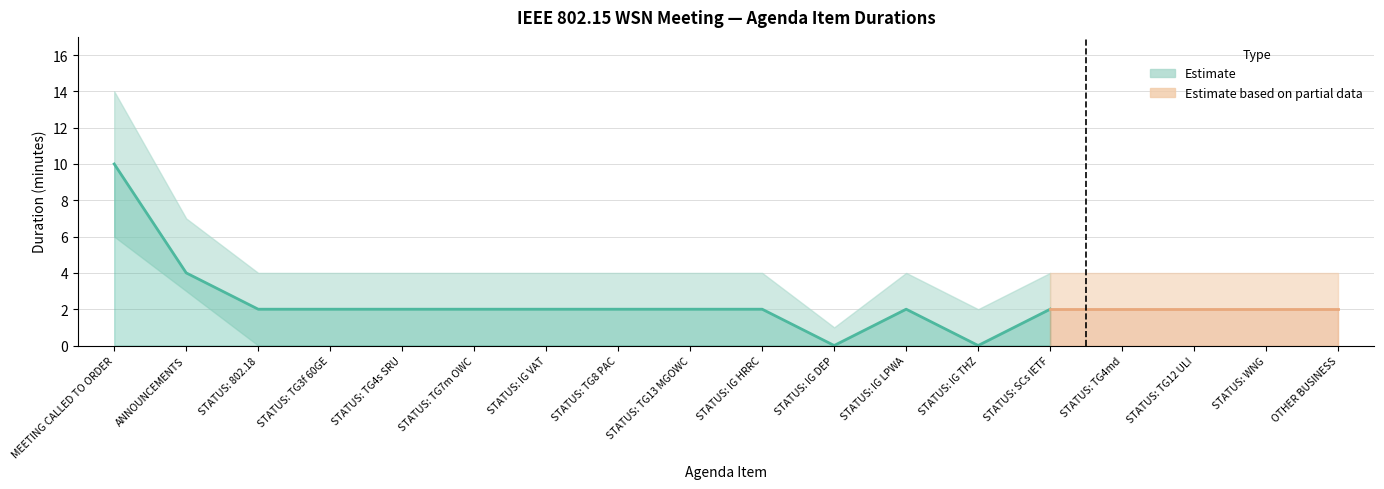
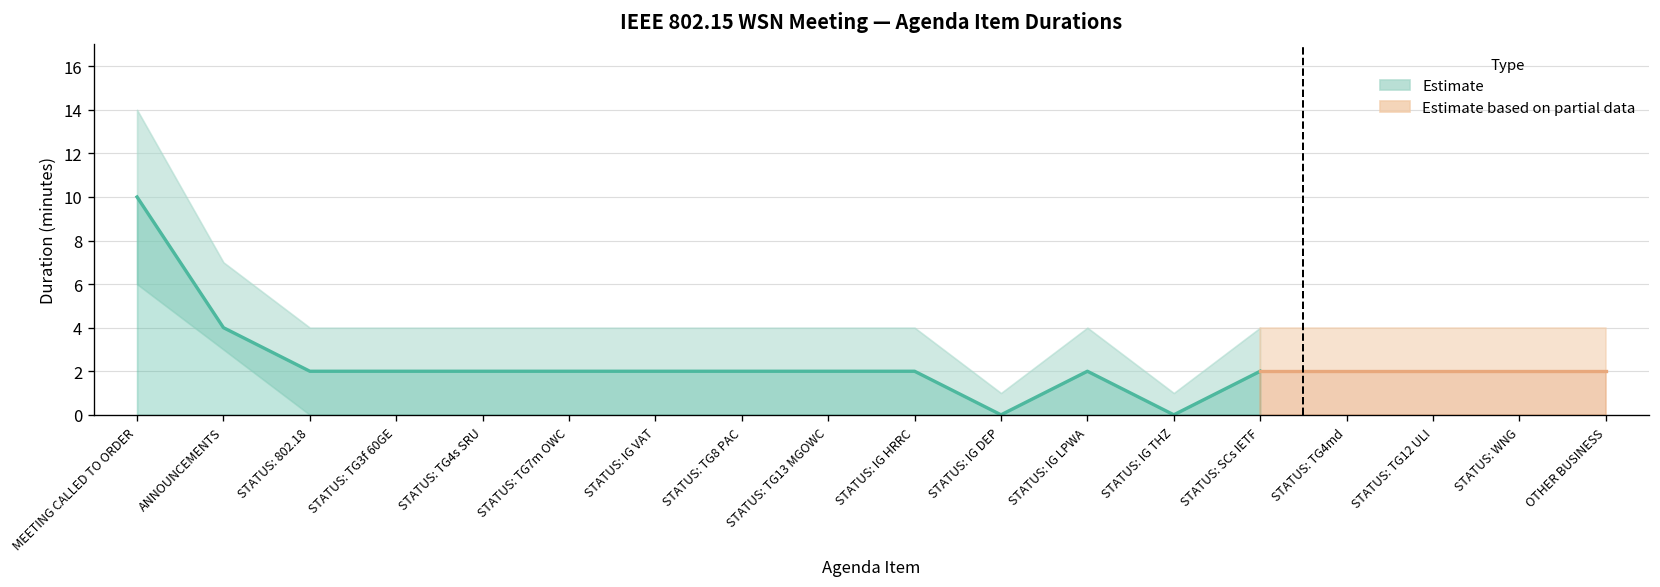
Estimate, STATUS: IG THZ: 2 -> 1
